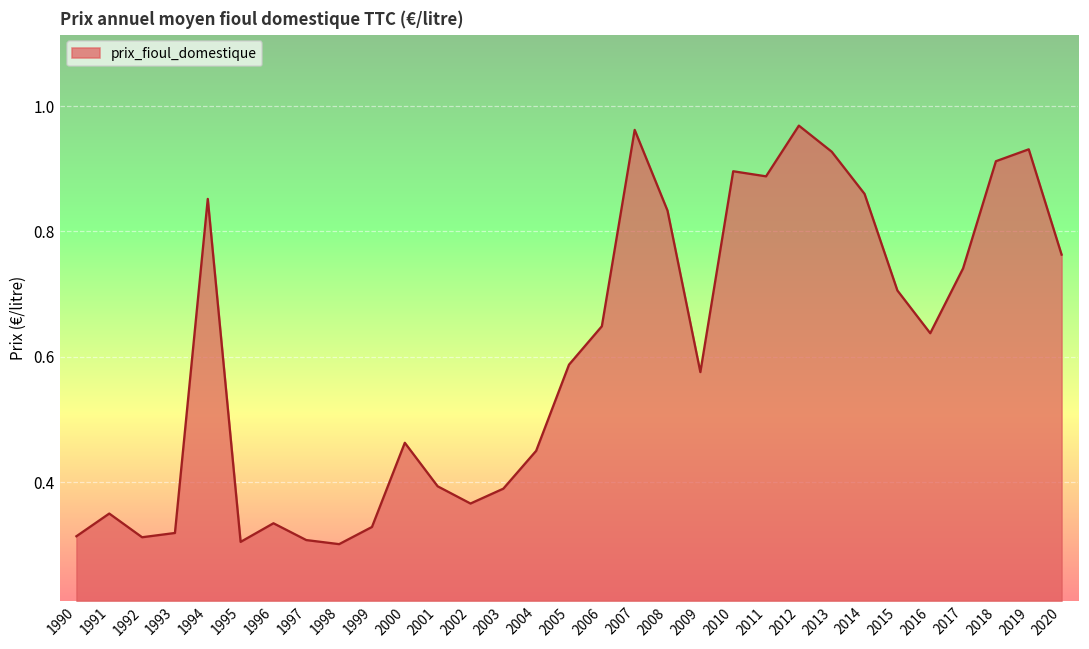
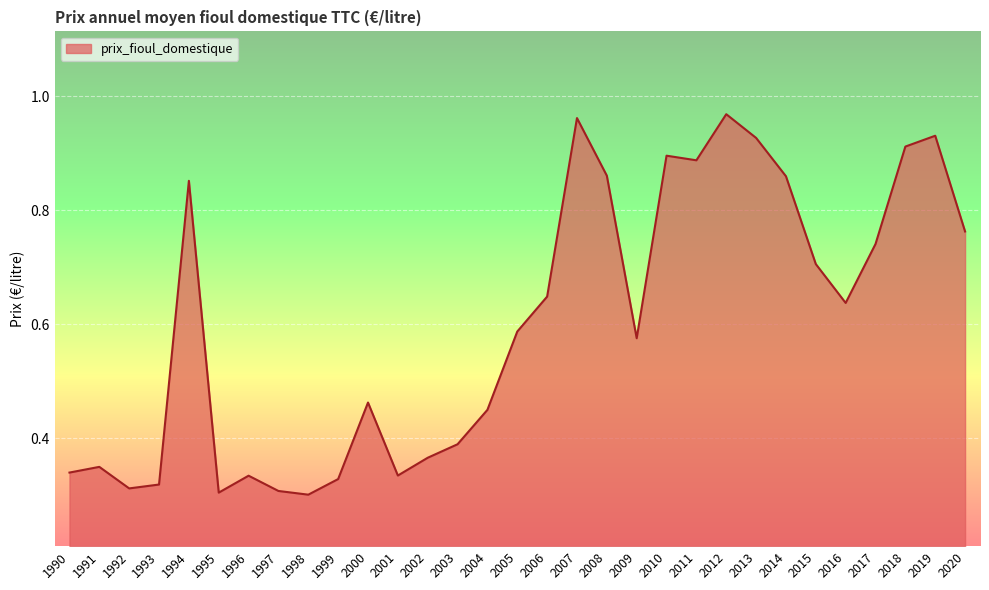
1990: 0.31 -> 0.34
2001: 0.39 -> 0.33
2008: 0.83 -> 0.86
